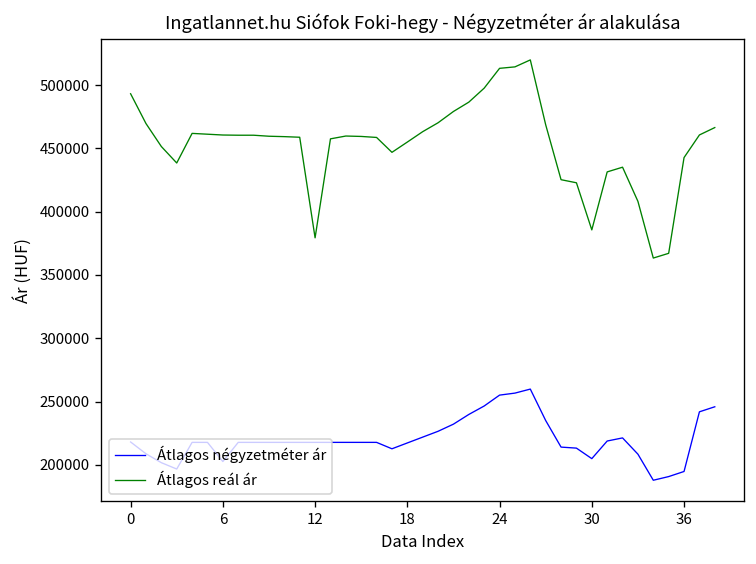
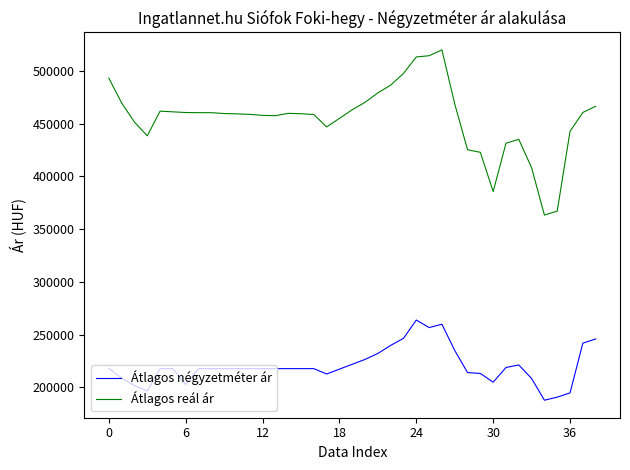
Átlagos reál ár, 12: 379000 -> 458000
Átlagos négyzetméter ár, 24: 255000 -> 264000
